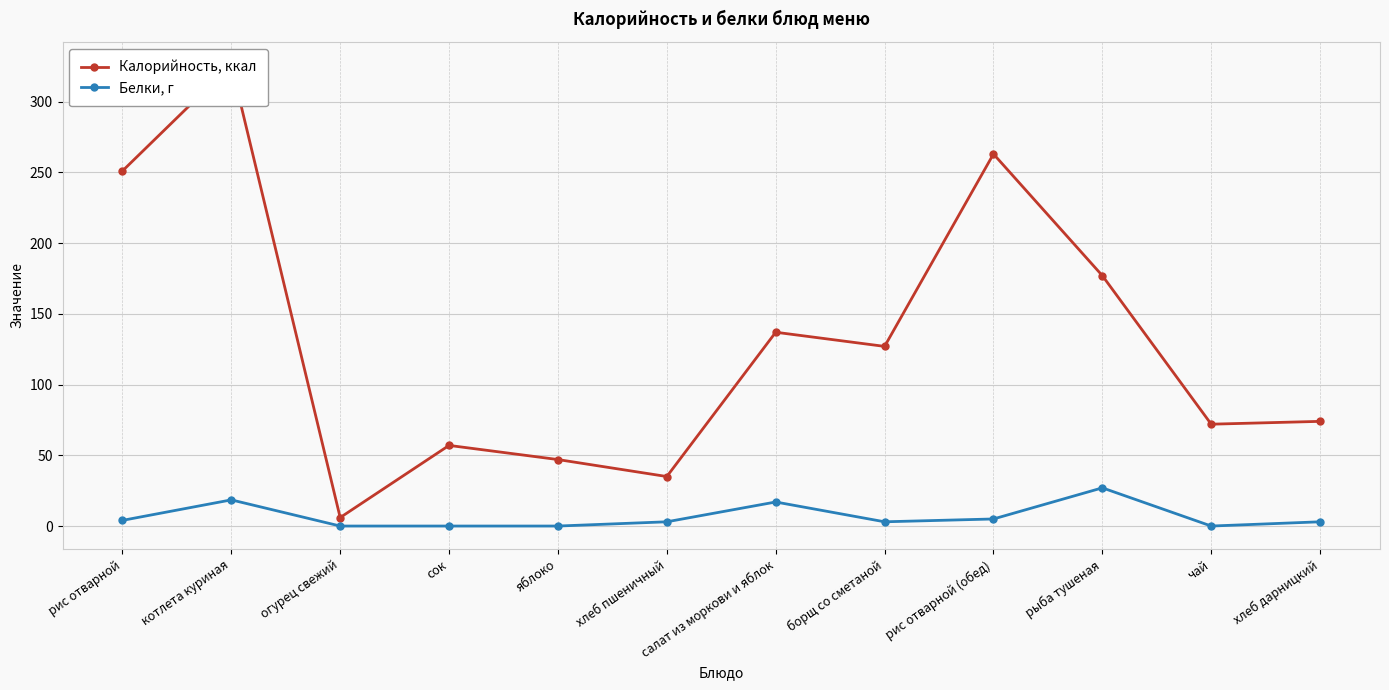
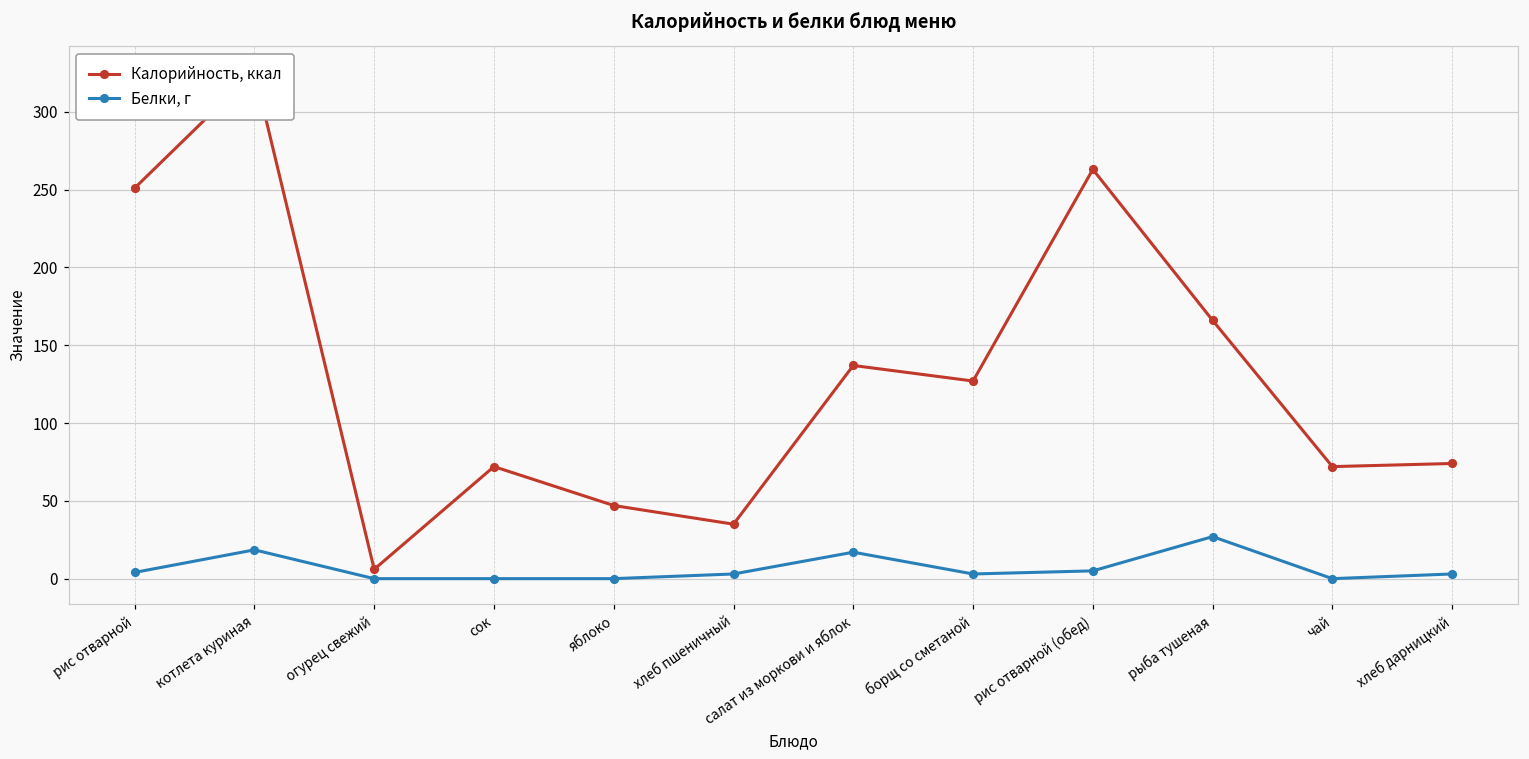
Калорийность, ккал, сок: 57 -> 72
Калорийность, ккал, рыба тушеная: 177 -> 166
